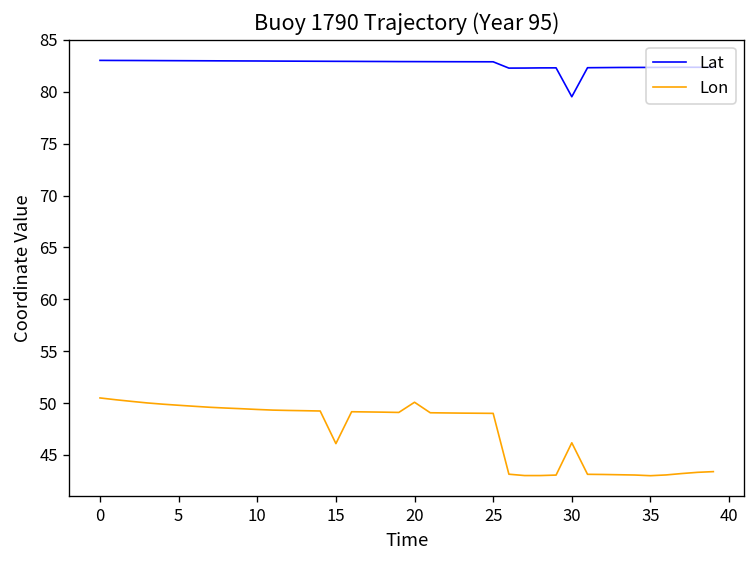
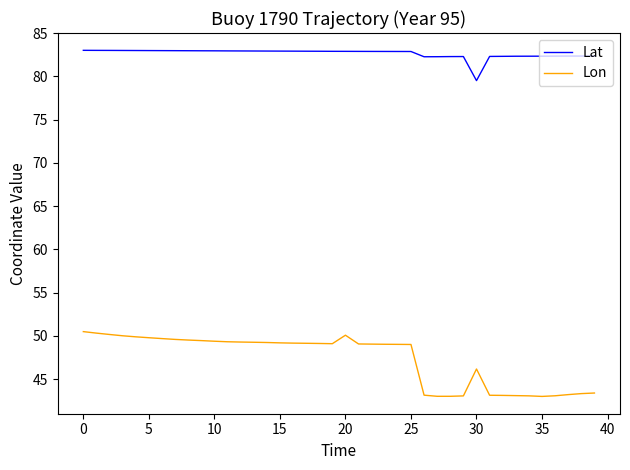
Lon, 15: 46 -> 49
